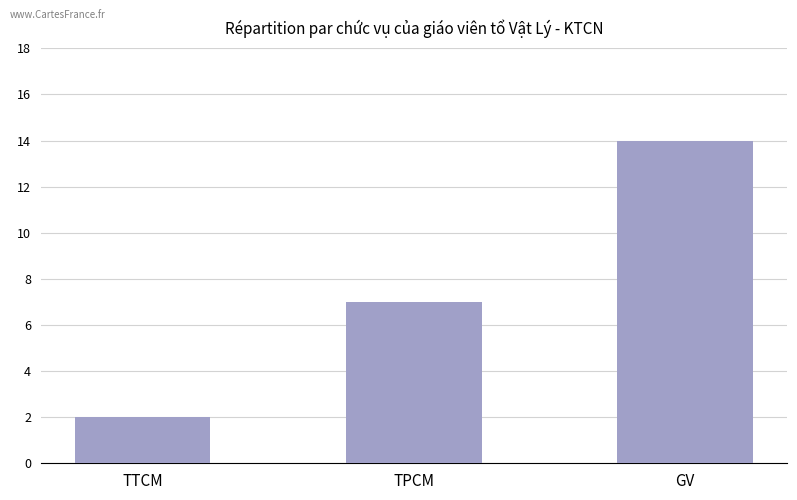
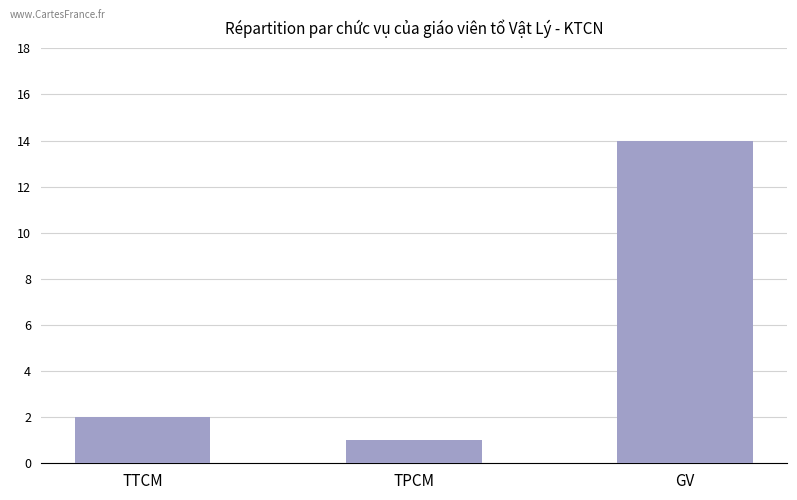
TPCM: 7 -> 1
